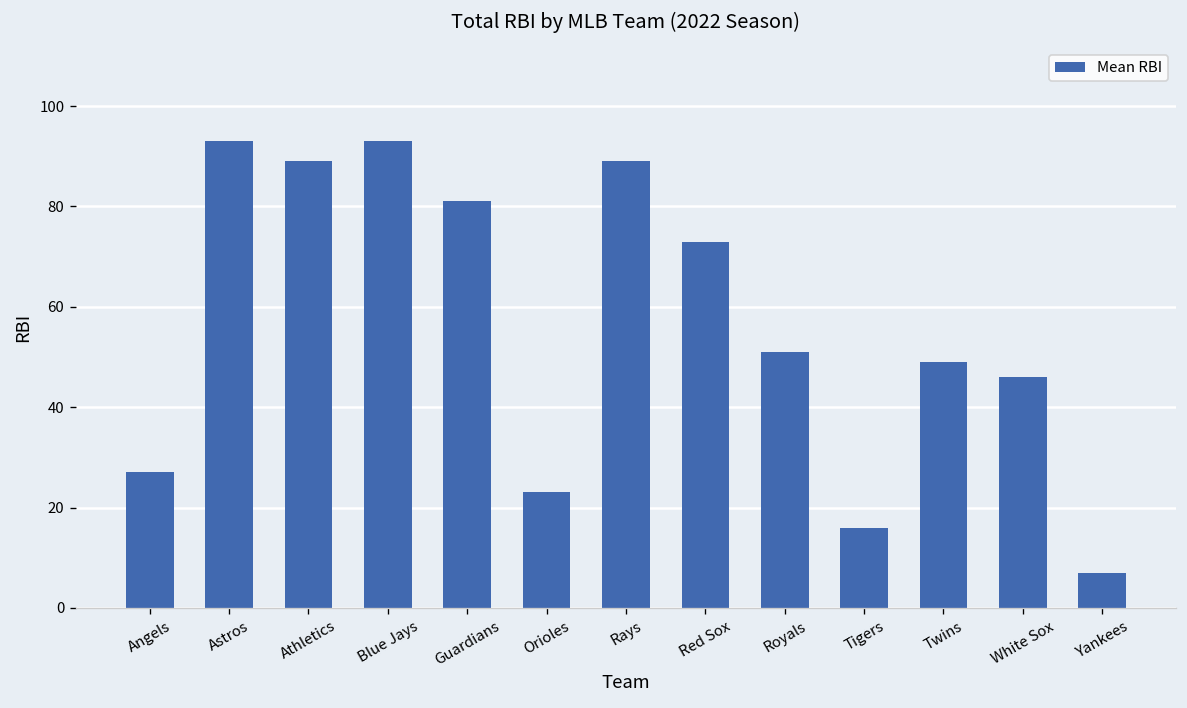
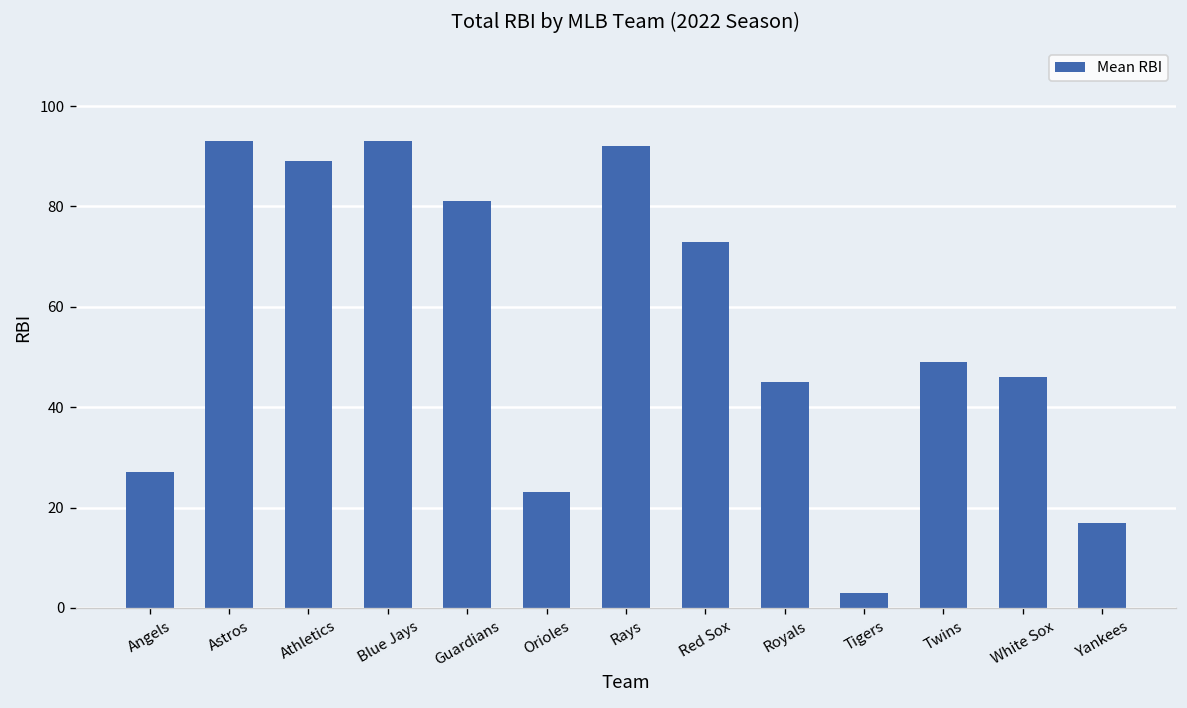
Rays: 89 -> 92
Royals: 51 -> 45
Tigers: 16 -> 3
Yankees: 7 -> 17
